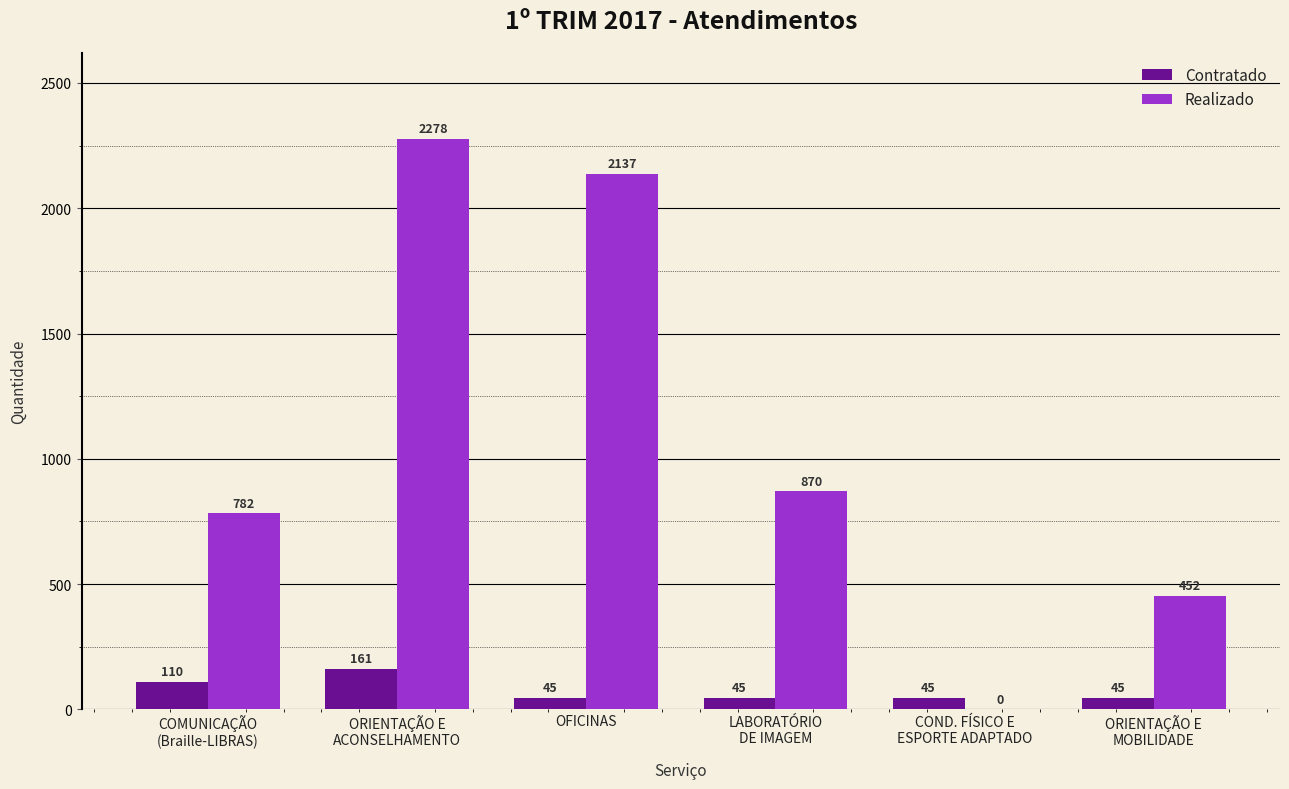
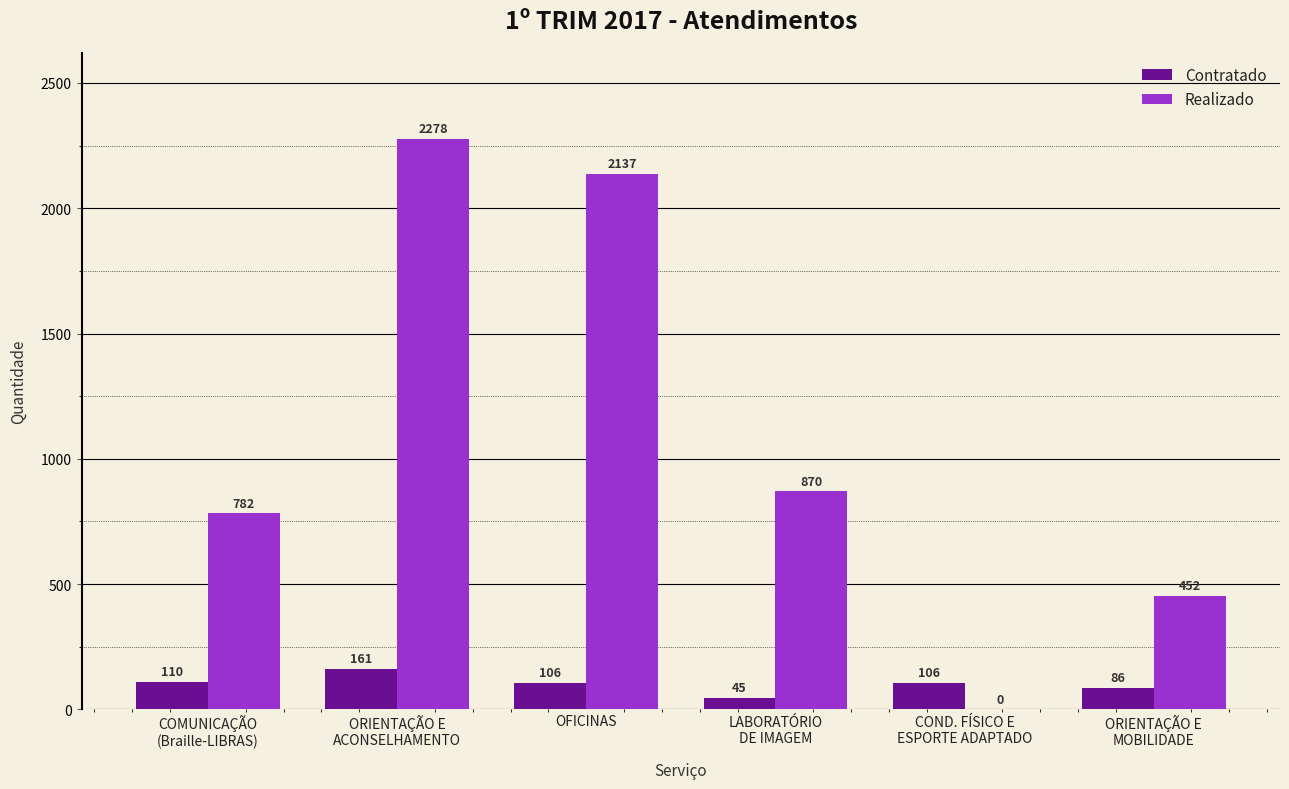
Contratado, OFICINAS: 45 -> 106
Contratado, COND. FÍSICO E ESPORTE ADAPTADO: 45 -> 106
Contratado, ORIENTAÇÃO E MOBILIDADE: 45 -> 86
